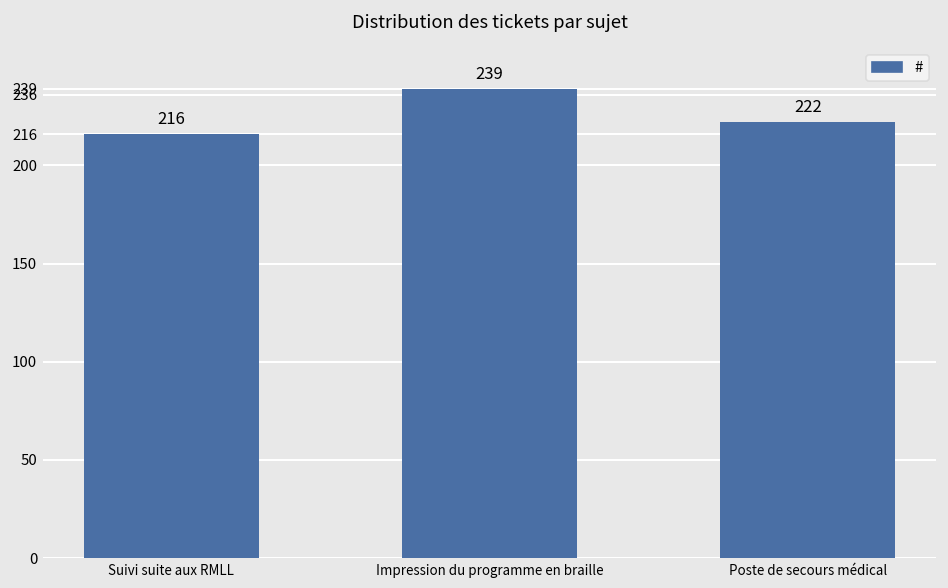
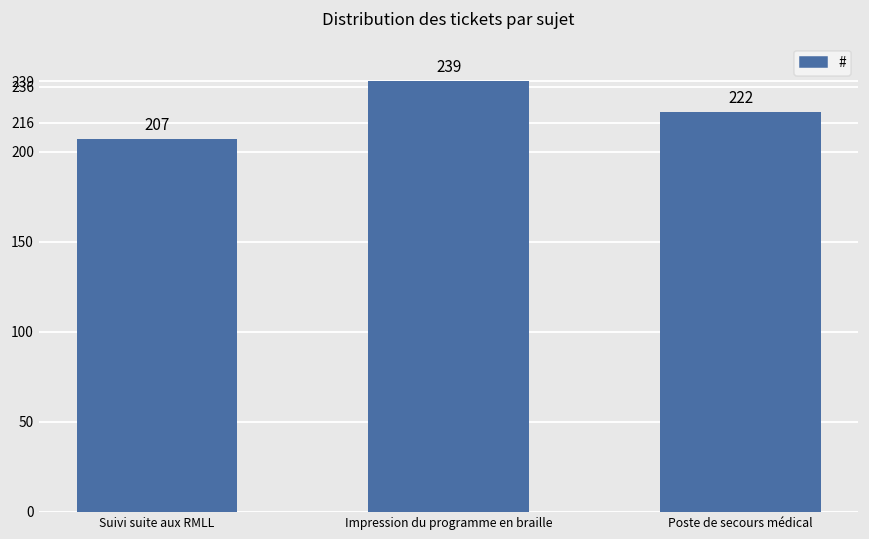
Suivi suite aux RMLL: 216 -> 207
